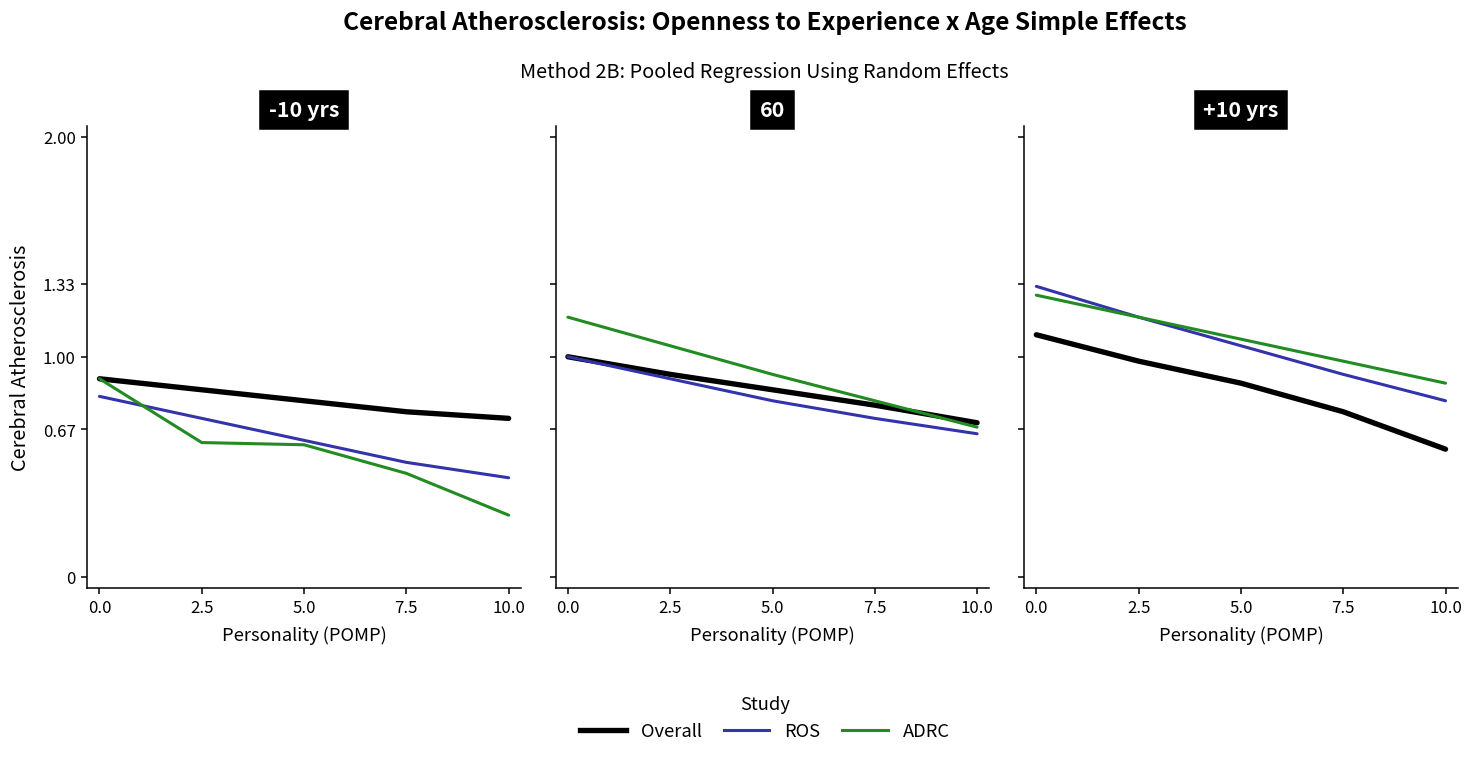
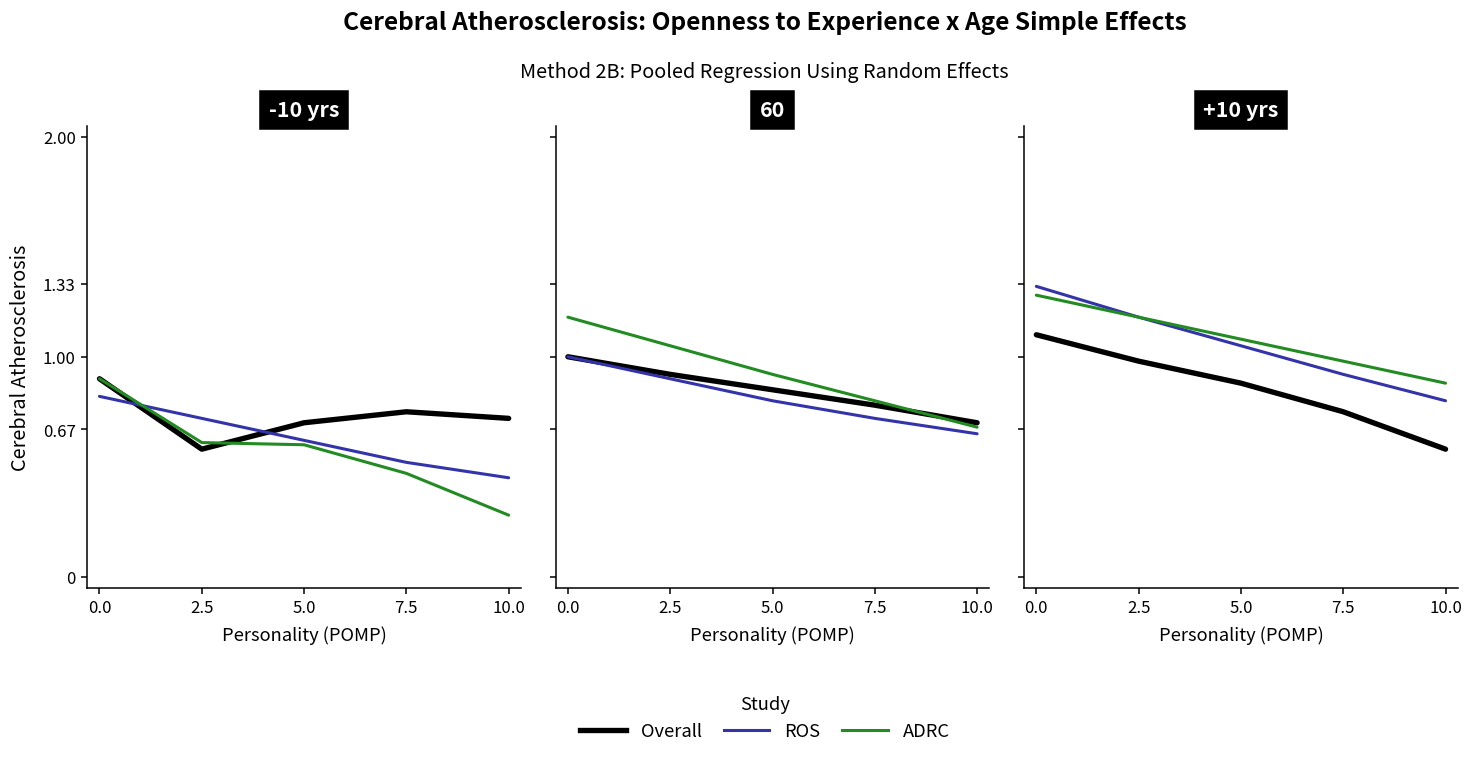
-10 yrs, Overall, 2.5: 0.85 -> 0.58
-10 yrs, Overall, 5.0: 0.8 -> 0.7
